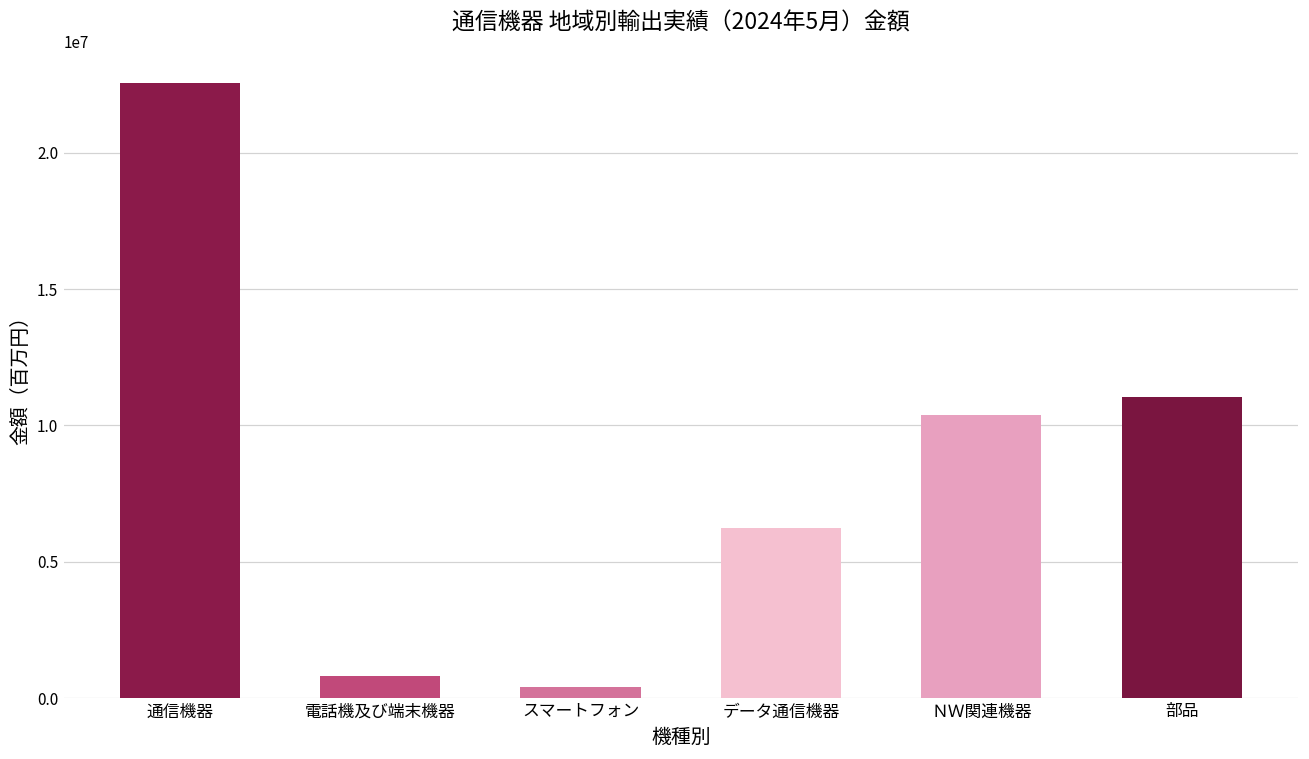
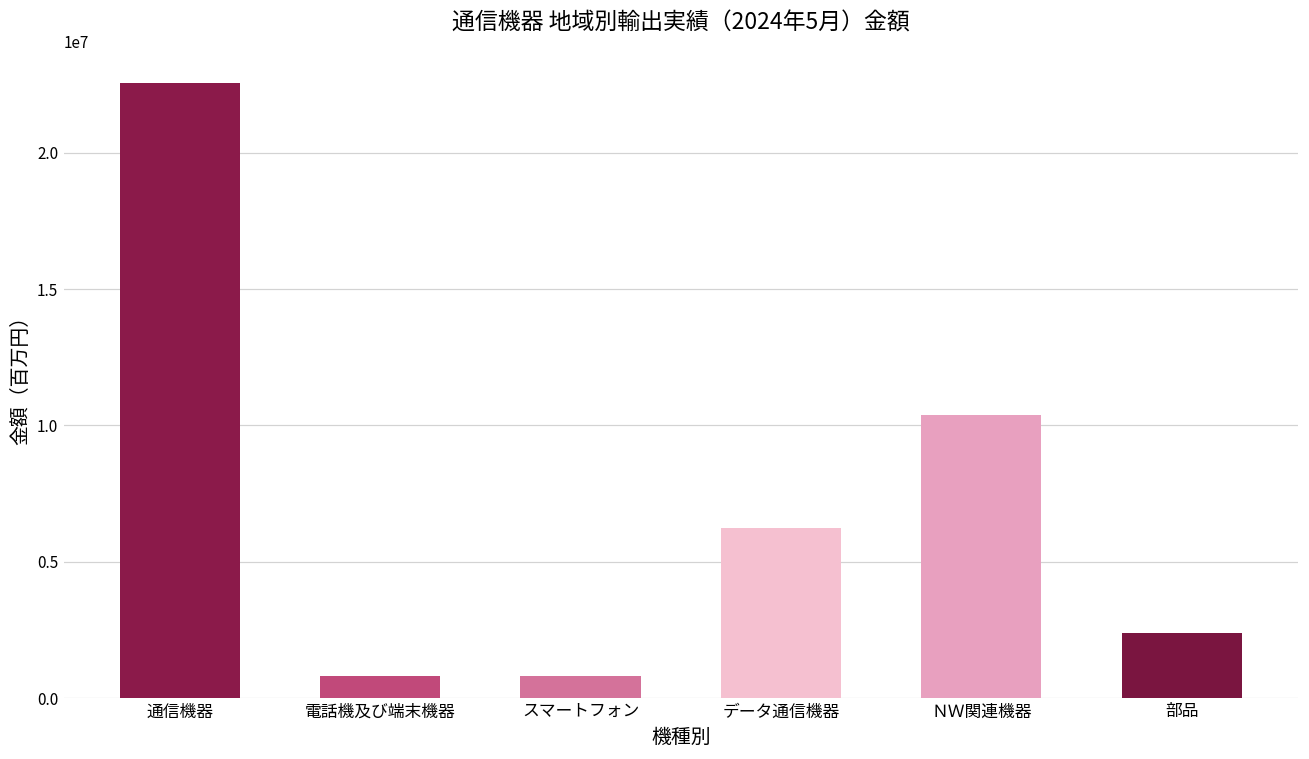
スマートフォン: 400000 -> 800000
部品: 11100000 -> 2400000
